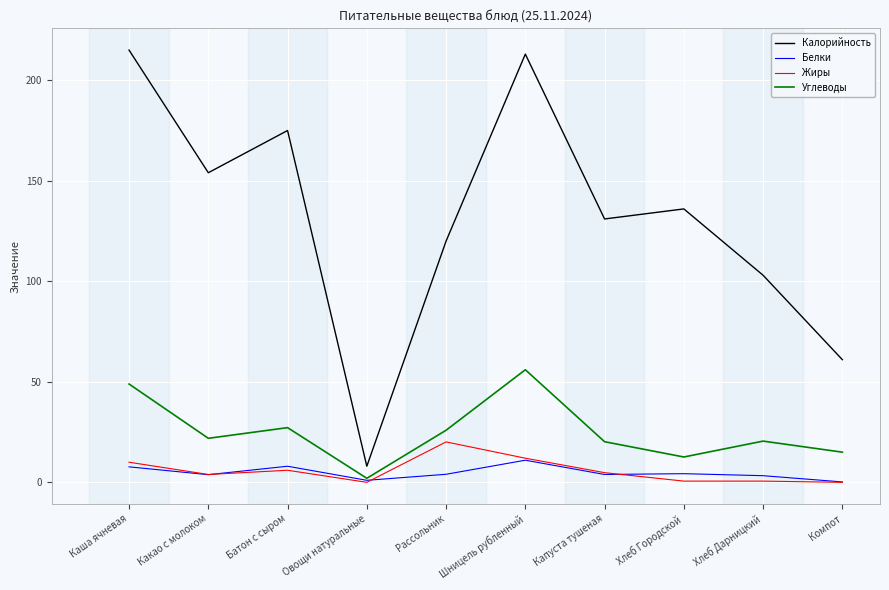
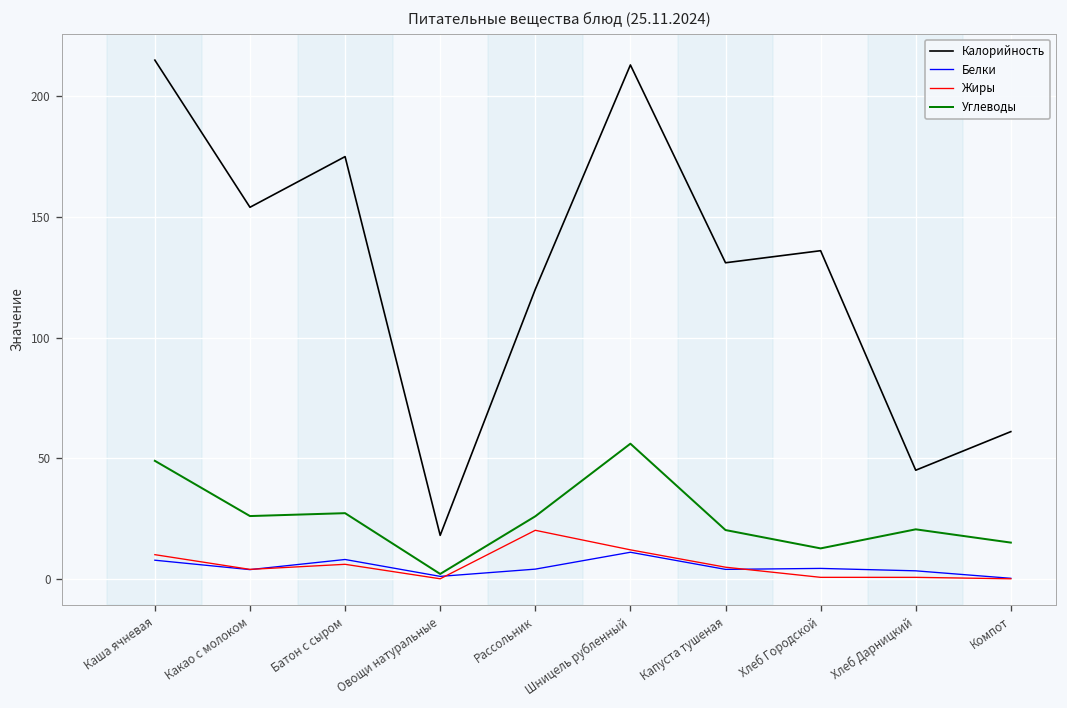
Углеводы, Какао с молоком: 22 -> 26
Калорийность, Овощи натуральные: 8 -> 18
Калорийность, Хлеб Дарницкий: 103 -> 45
